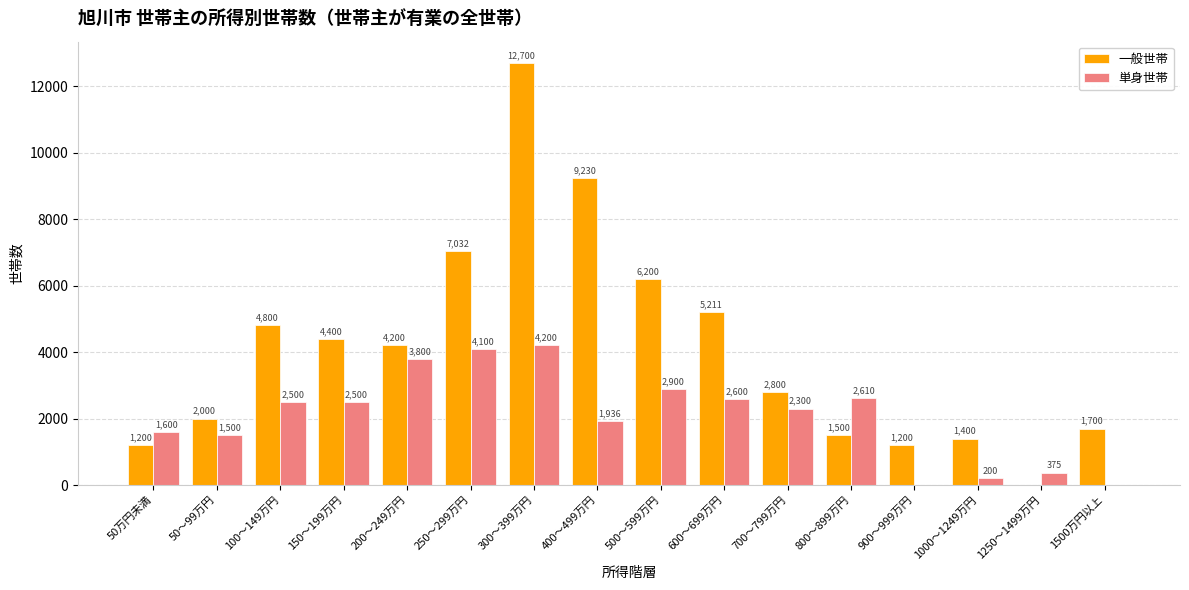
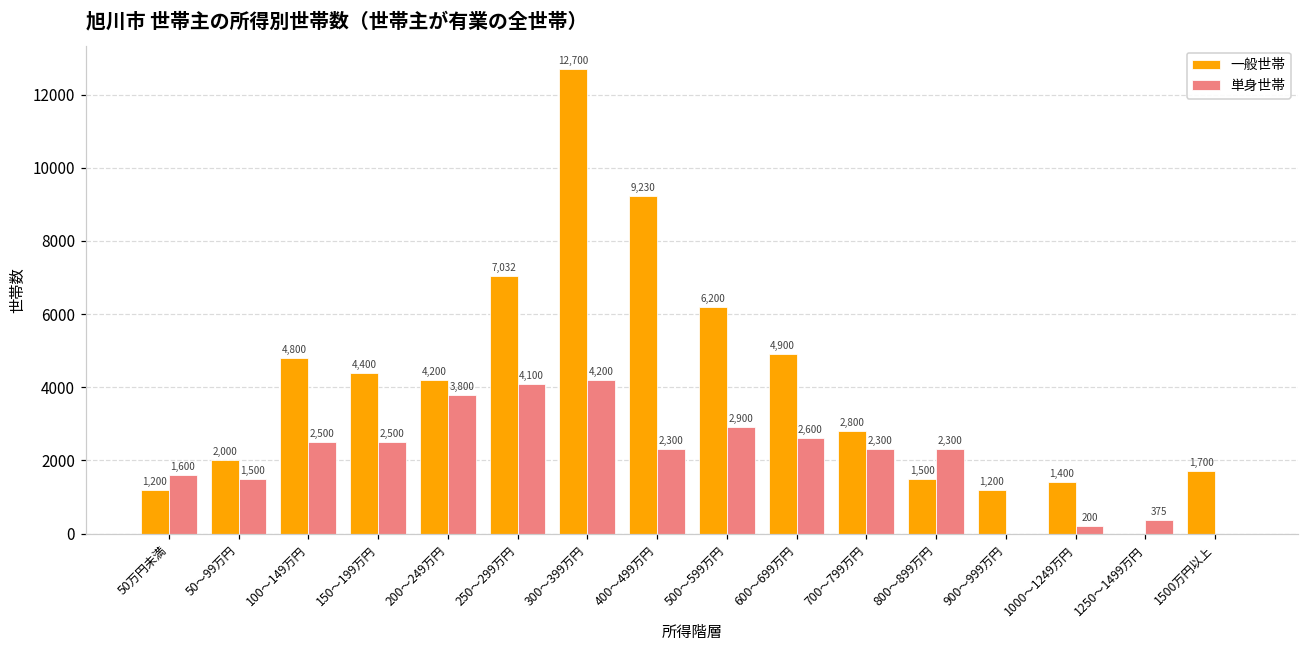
単身世帯, 400～499万円: 1,936 -> 2,300
一般世帯, 600～699万円: 5,211 -> 4,900
単身世帯, 800～899万円: 2,610 -> 2,300
